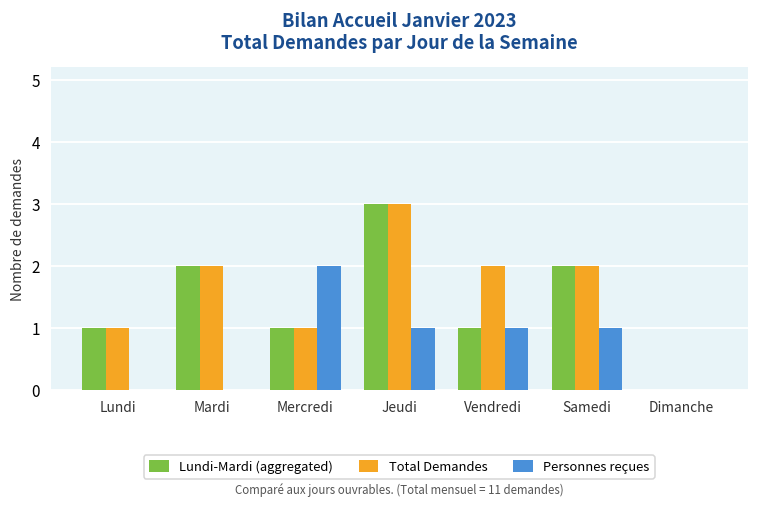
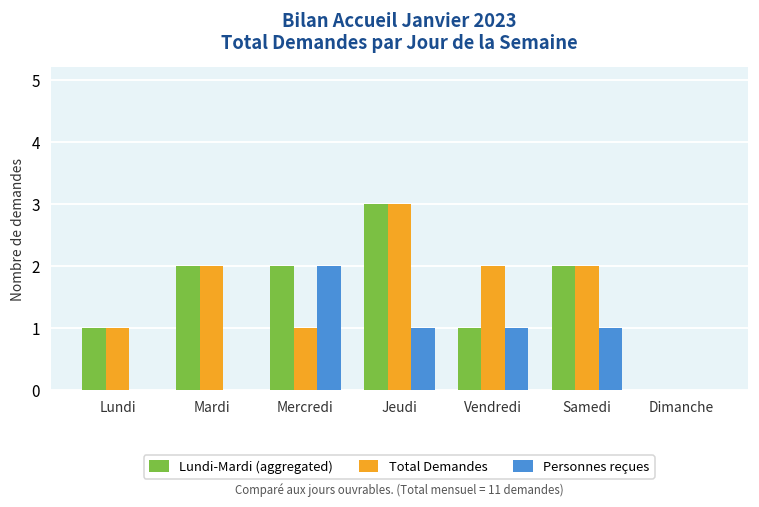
Lundi-Mardi (aggregated), Mercredi: 1 -> 2
